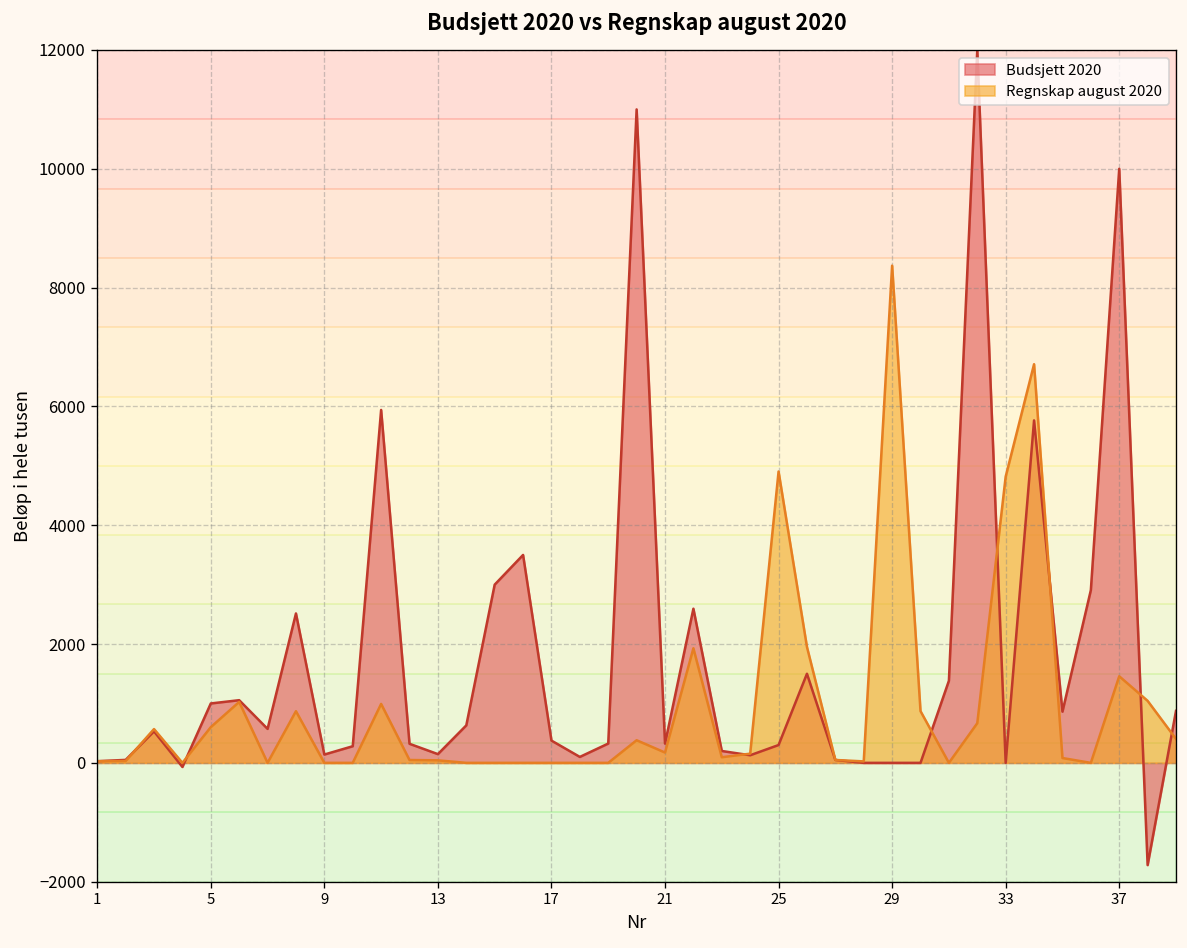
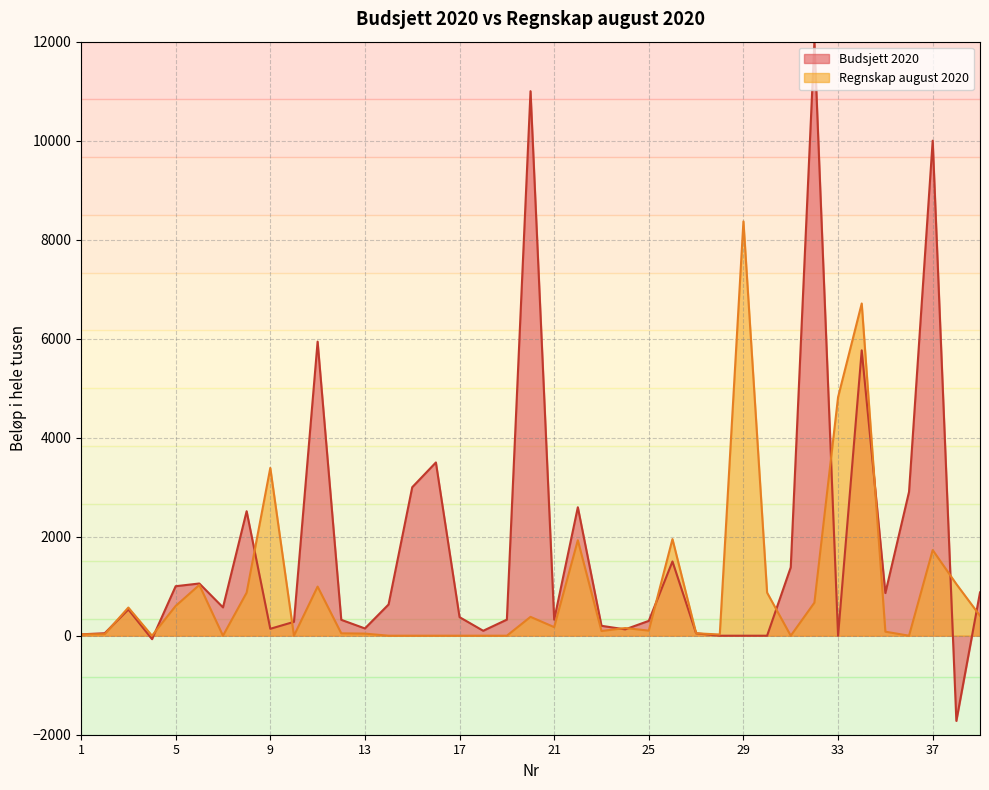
Regnskap august 2020, 9: 0 -> 3400
Regnskap august 2020, 25: 4900 -> 100
Regnskap august 2020, 37: 1500 -> 1700
